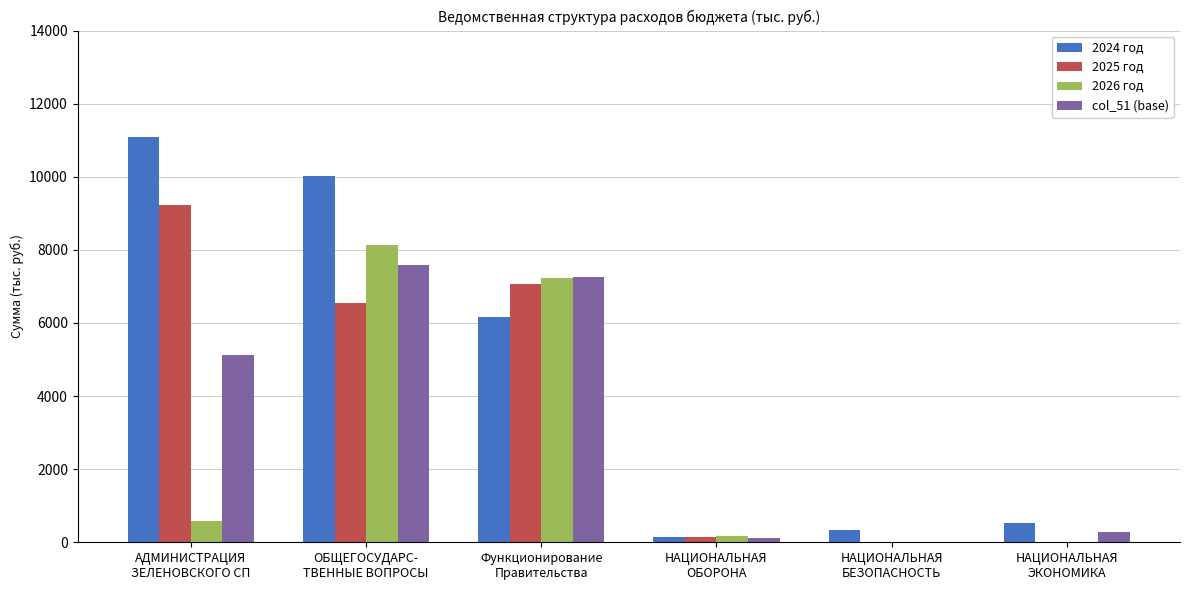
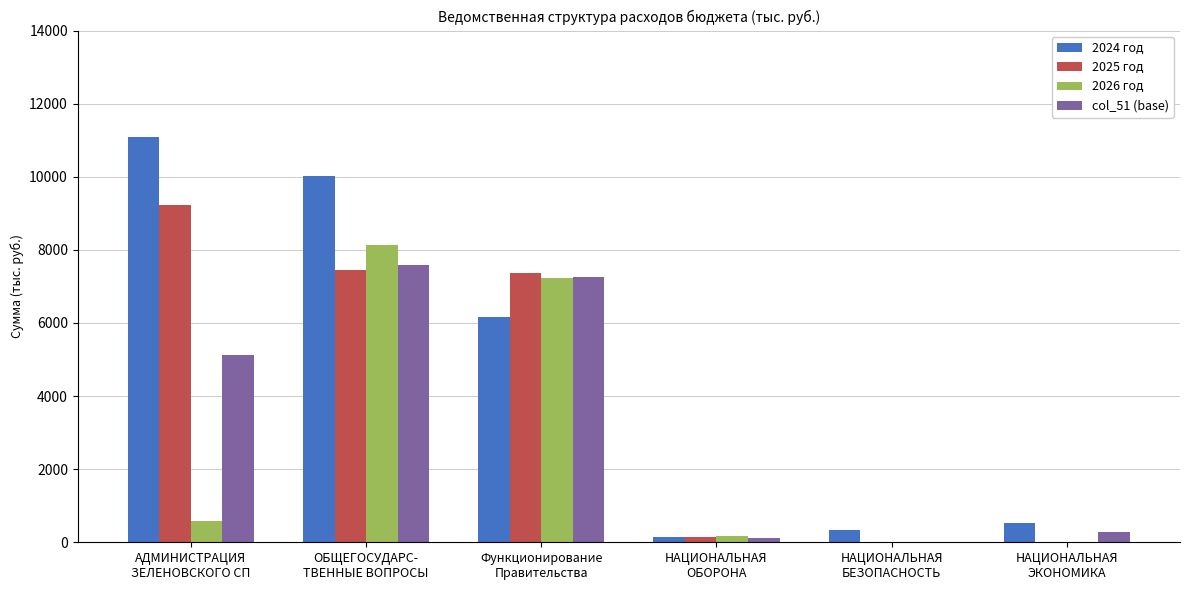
2025 год, ОБЩЕГОСУДАРС- ТВЕННЫЕ ВОПРОСЫ: 6500 -> 7400
2025 год, Функционирование Правительства: 7100 -> 7400
